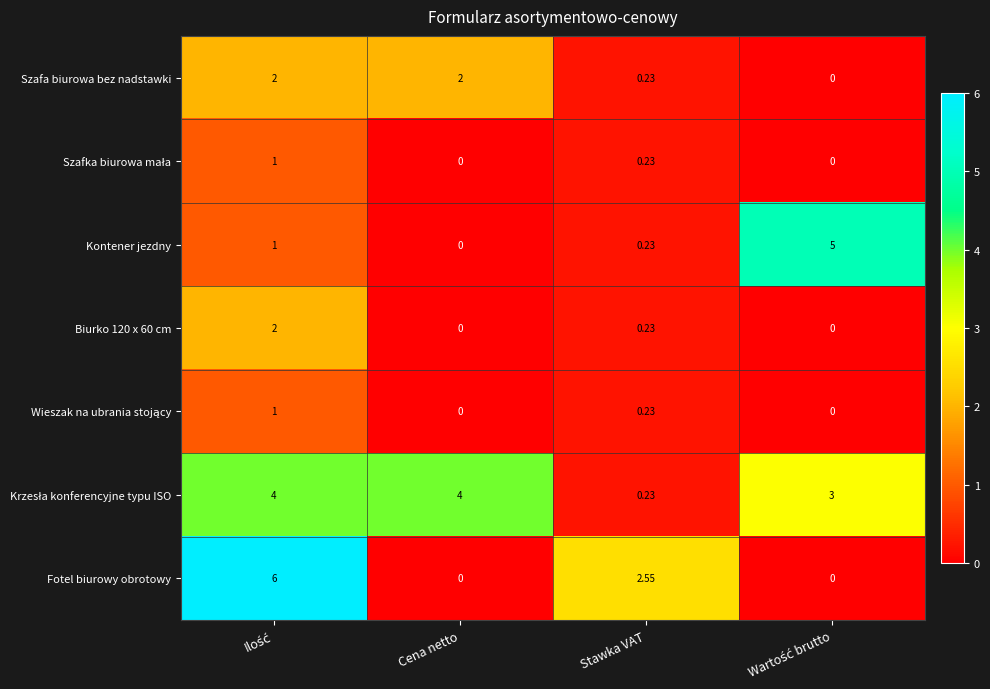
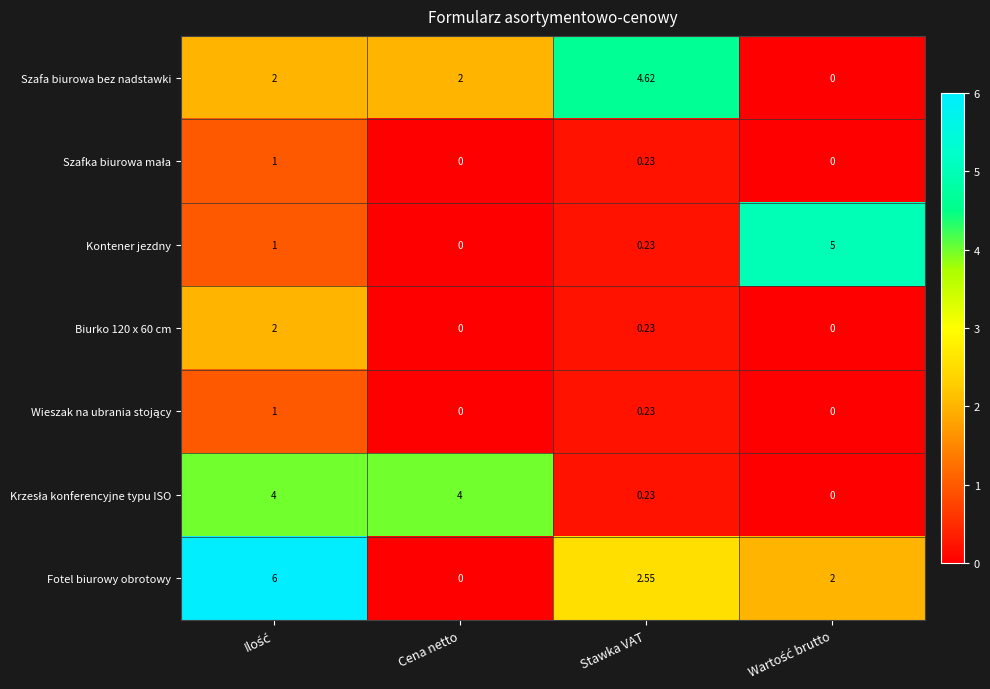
Szafa biurowa bez nadstawki, Stawka VAT: 0.23 -> 4.62
Krzesła konferencyjne typu ISO, Wartość brutto: 3 -> 0
Fotel biurowy obrotowy, Wartość brutto: 0 -> 2
